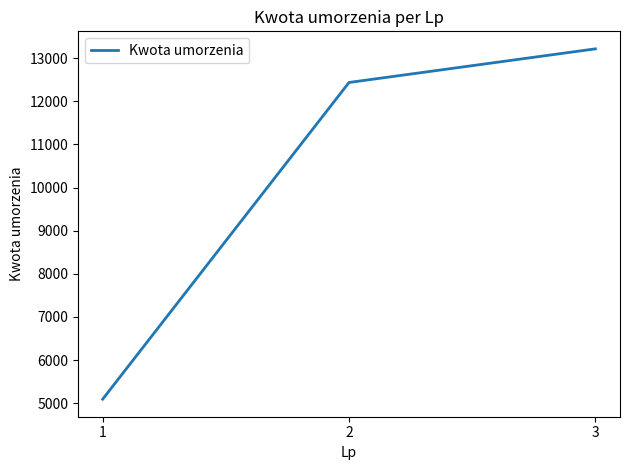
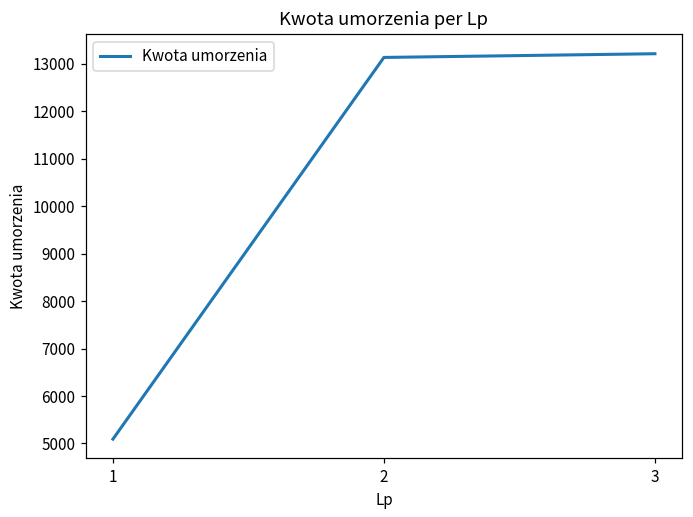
2: 12400 -> 13100
